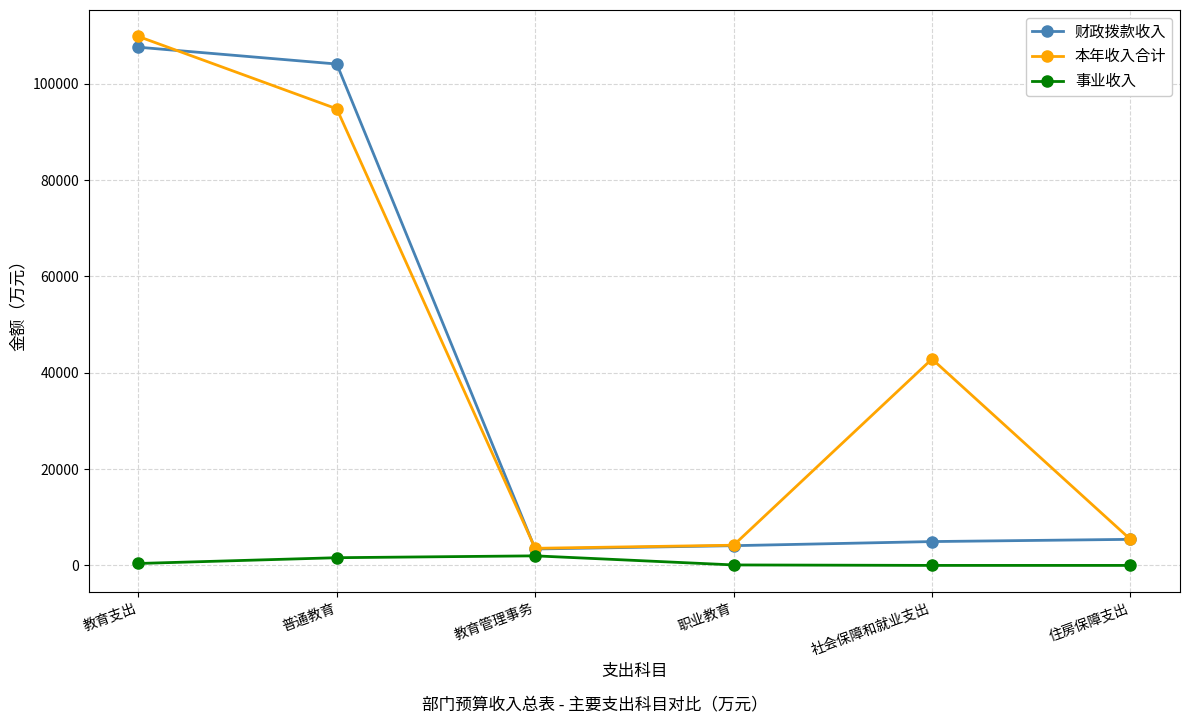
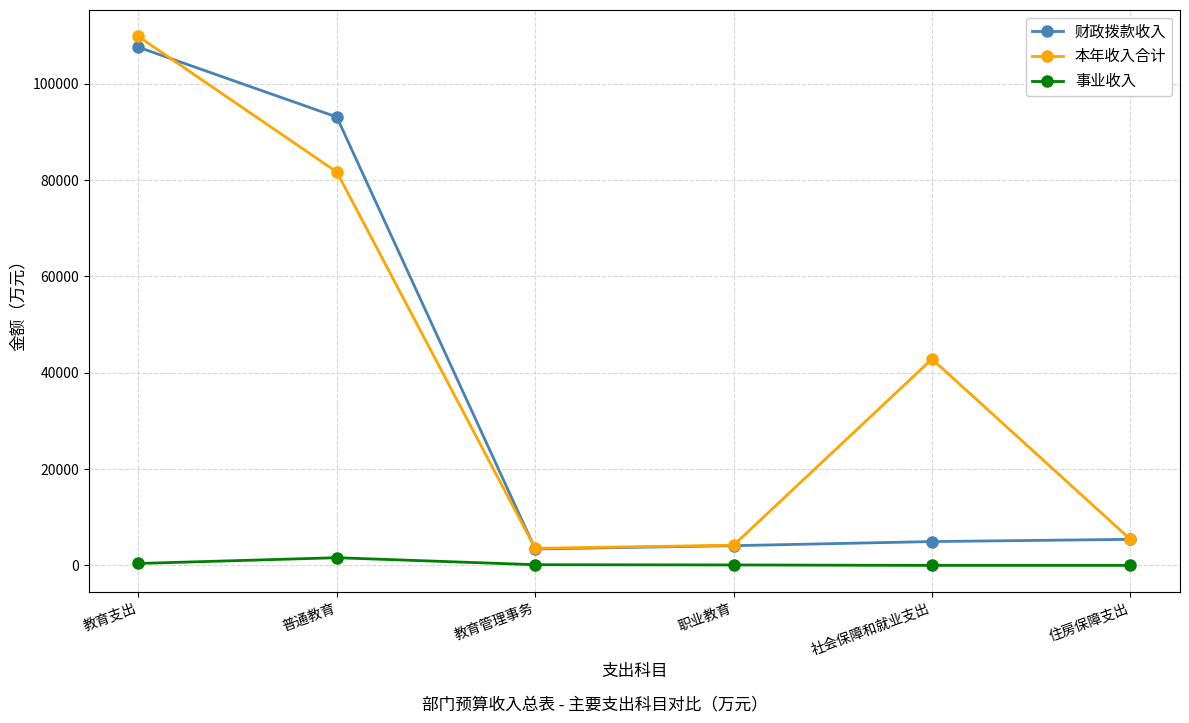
财政拨款收入, 普通教育: 104000 -> 93000
本年收入合计, 普通教育: 95000 -> 82000
事业收入, 教育管理事务: 2000 -> 0
